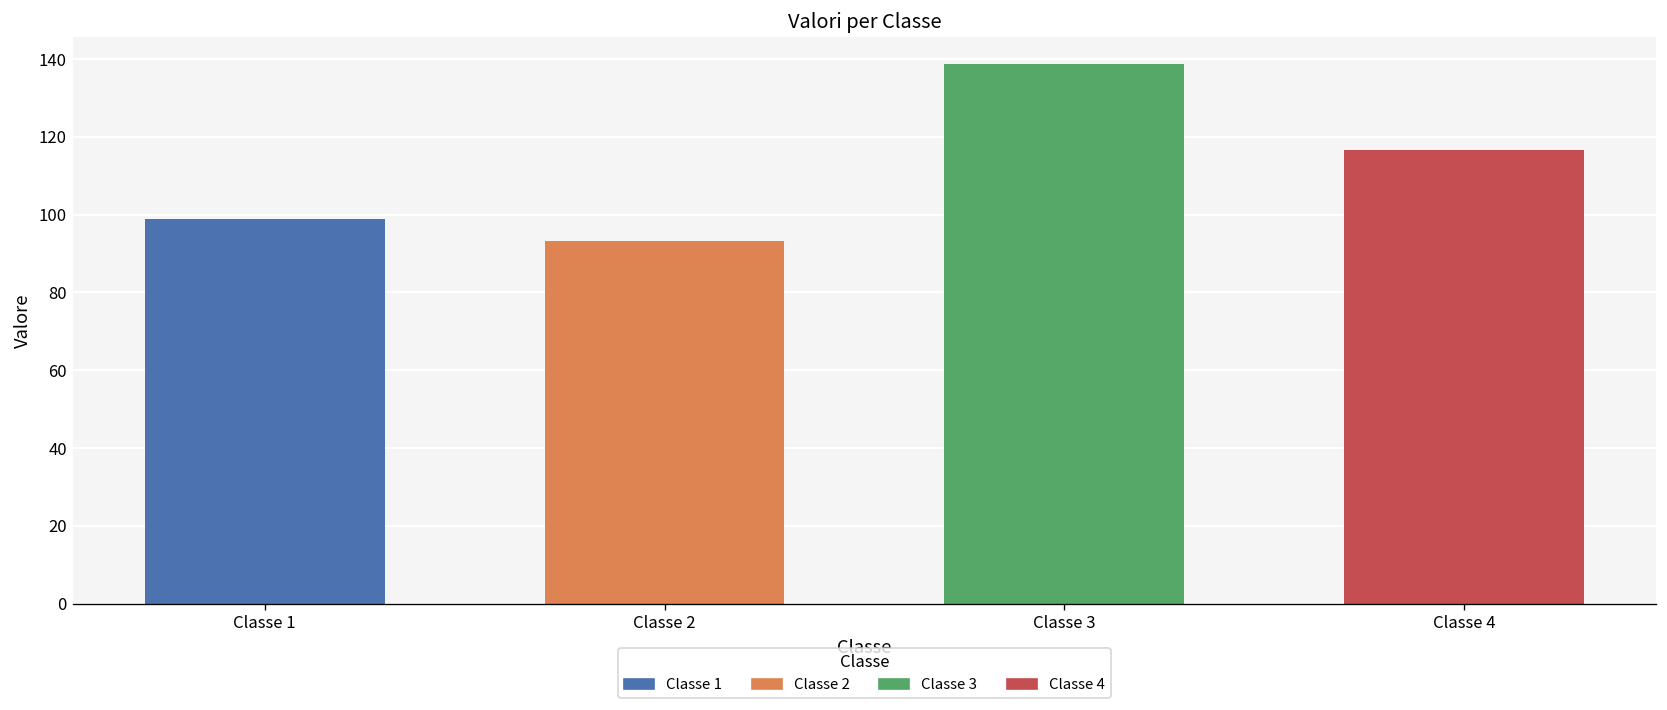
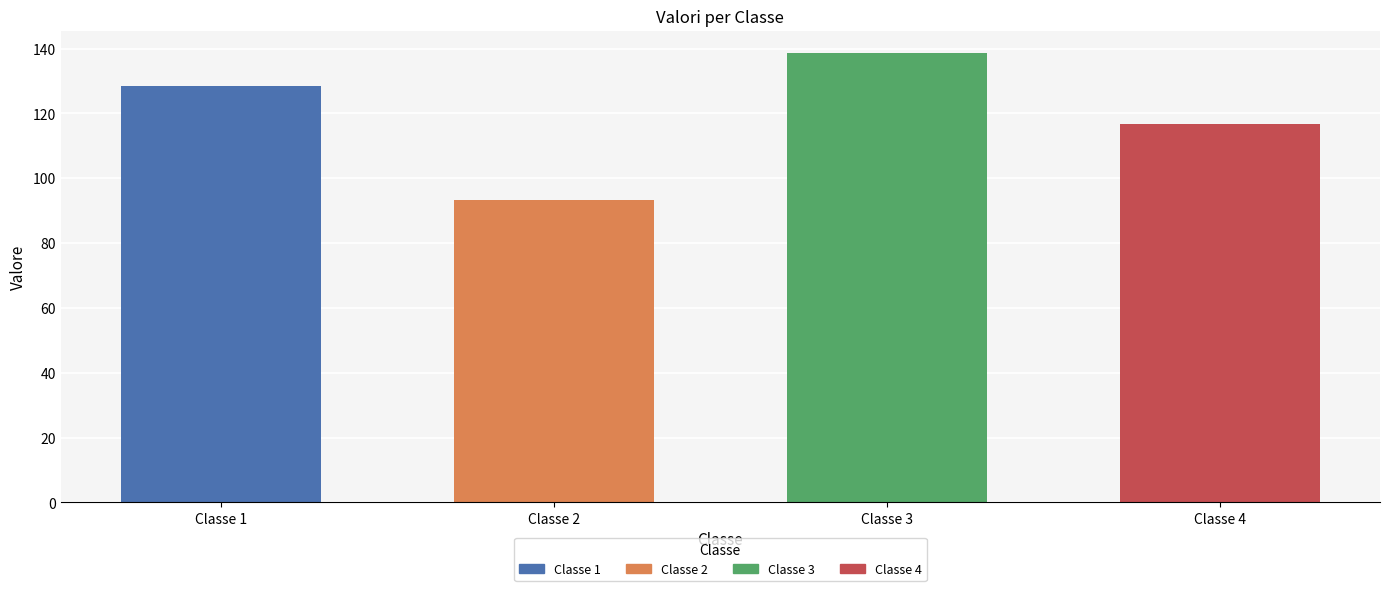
Classe 1: 99 -> 128
